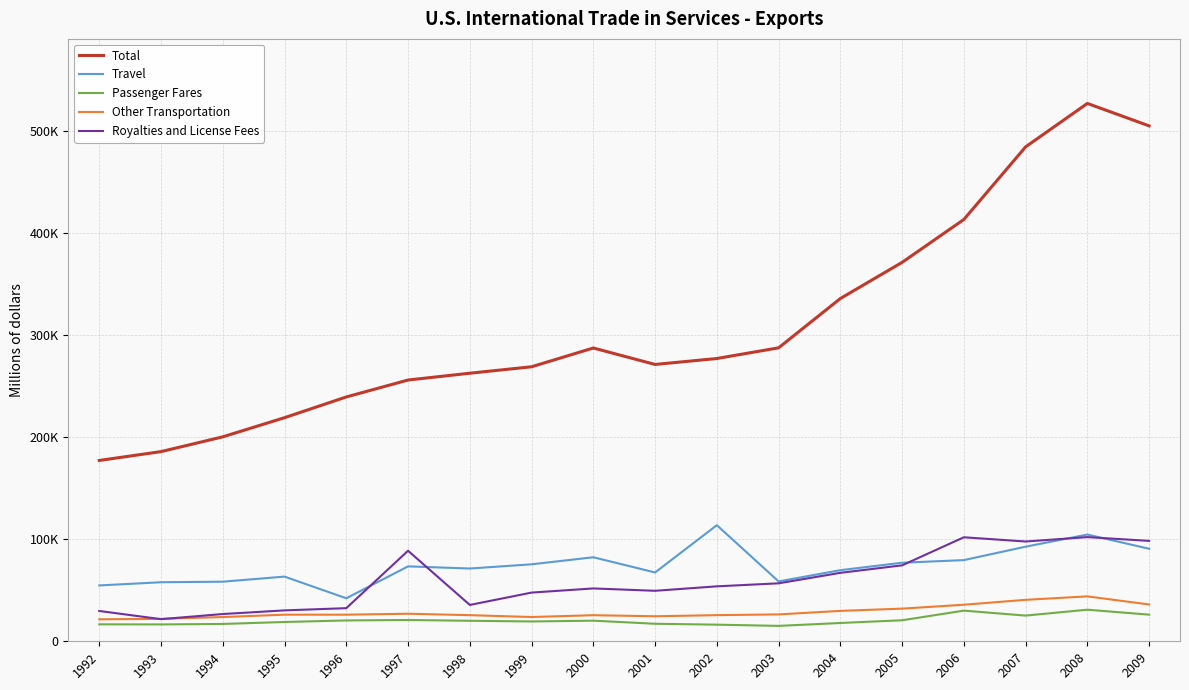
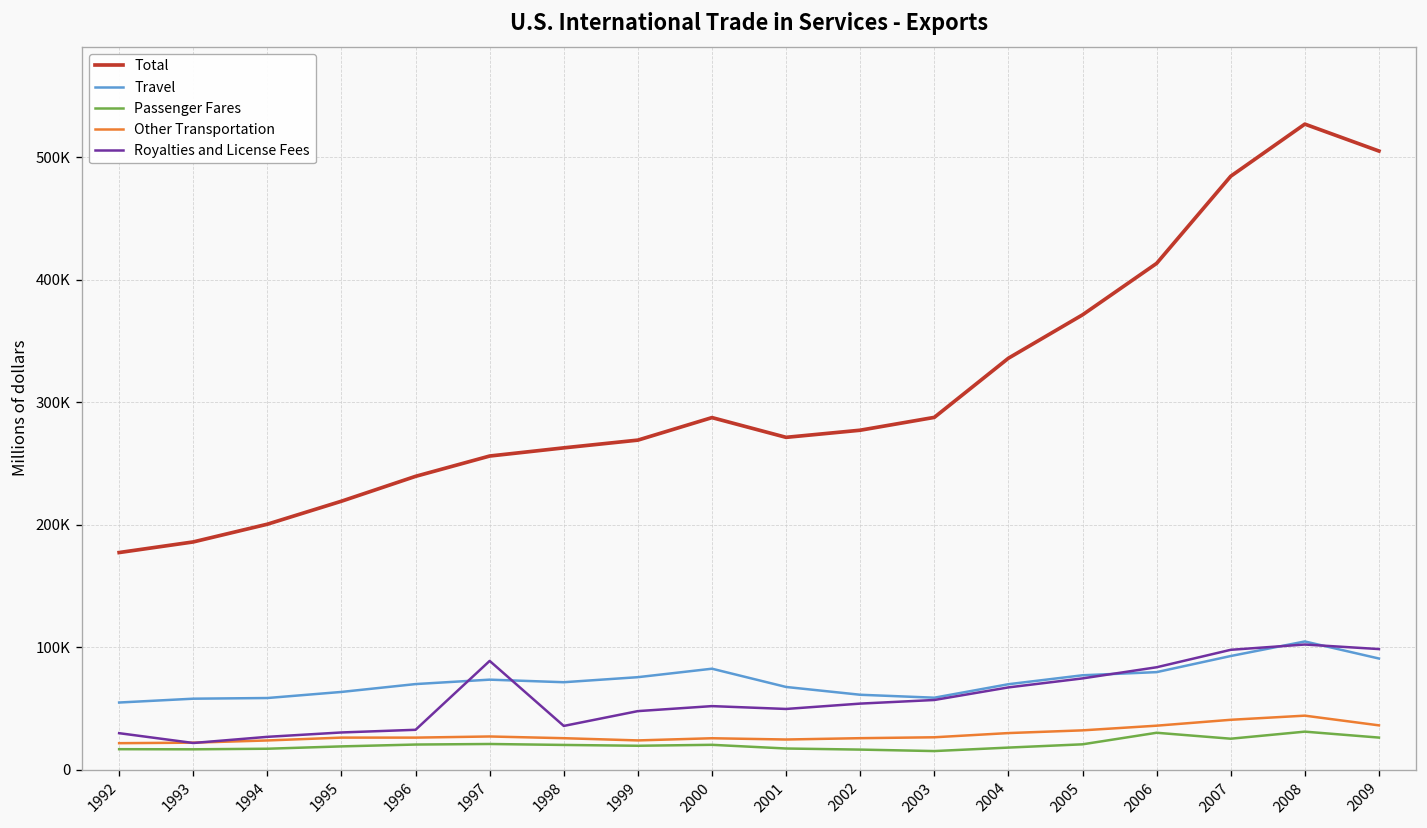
Travel, 1996: 42000 -> 70000
Travel, 2002: 114000 -> 61000
Royalties and License Fees, 2006: 102000 -> 84000
